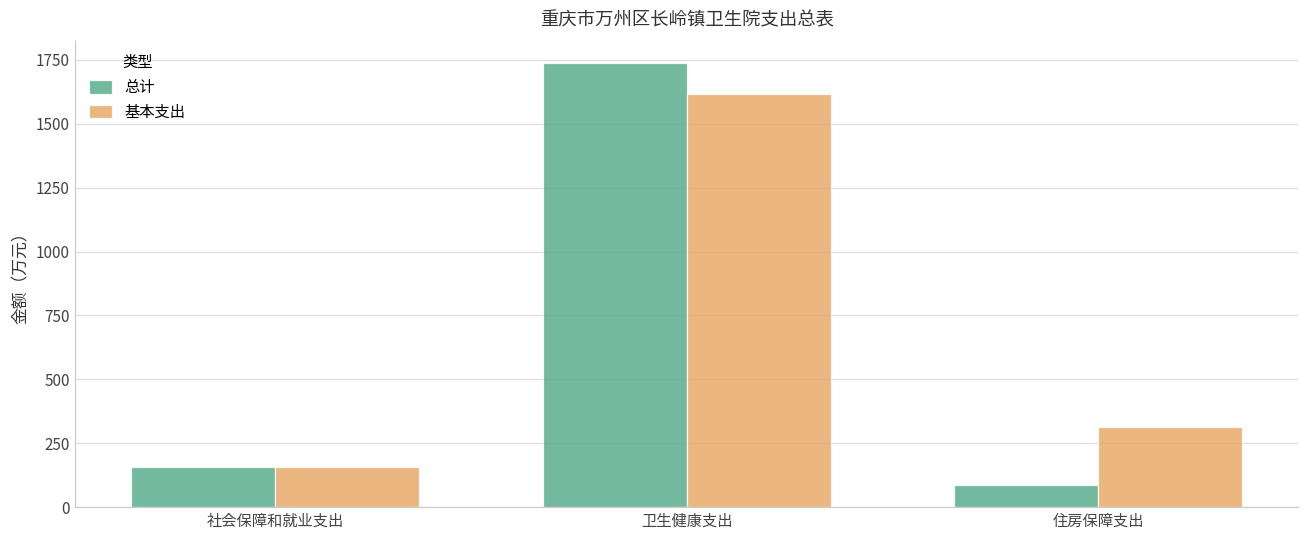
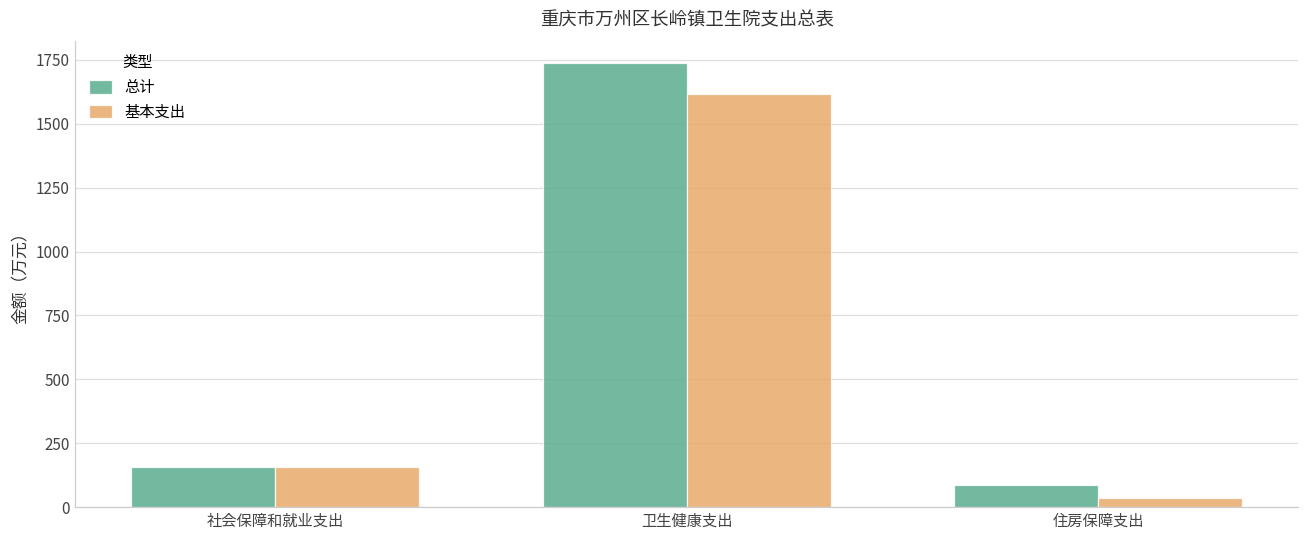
基本支出, 住房保障支出: 320 -> 30
